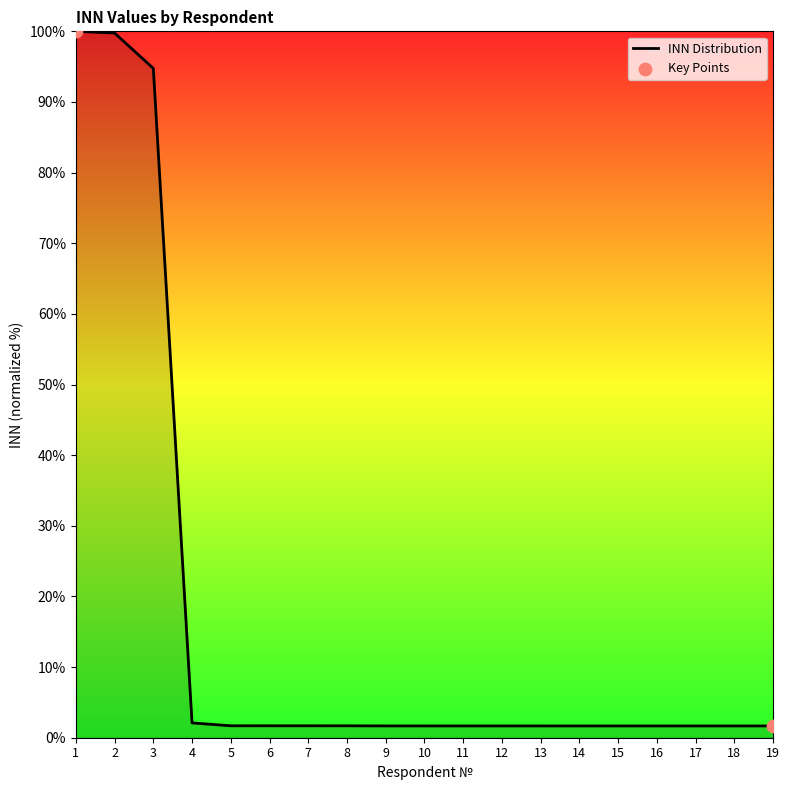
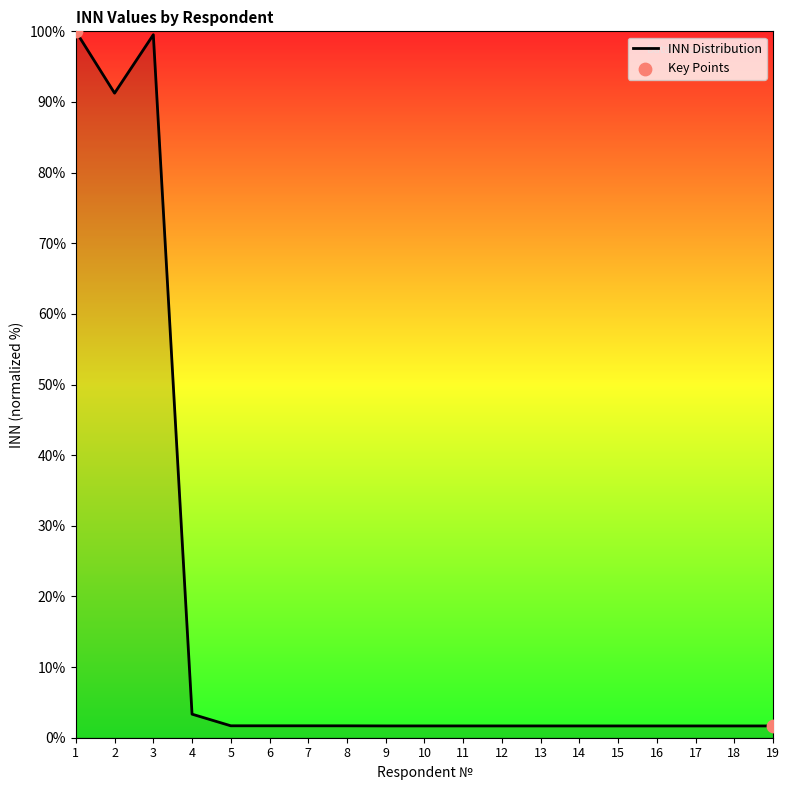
INN Distribution, 2: 100% -> 91%
INN Distribution, 3: 95% -> 100%
INN Distribution, 4: 2% -> 3%
